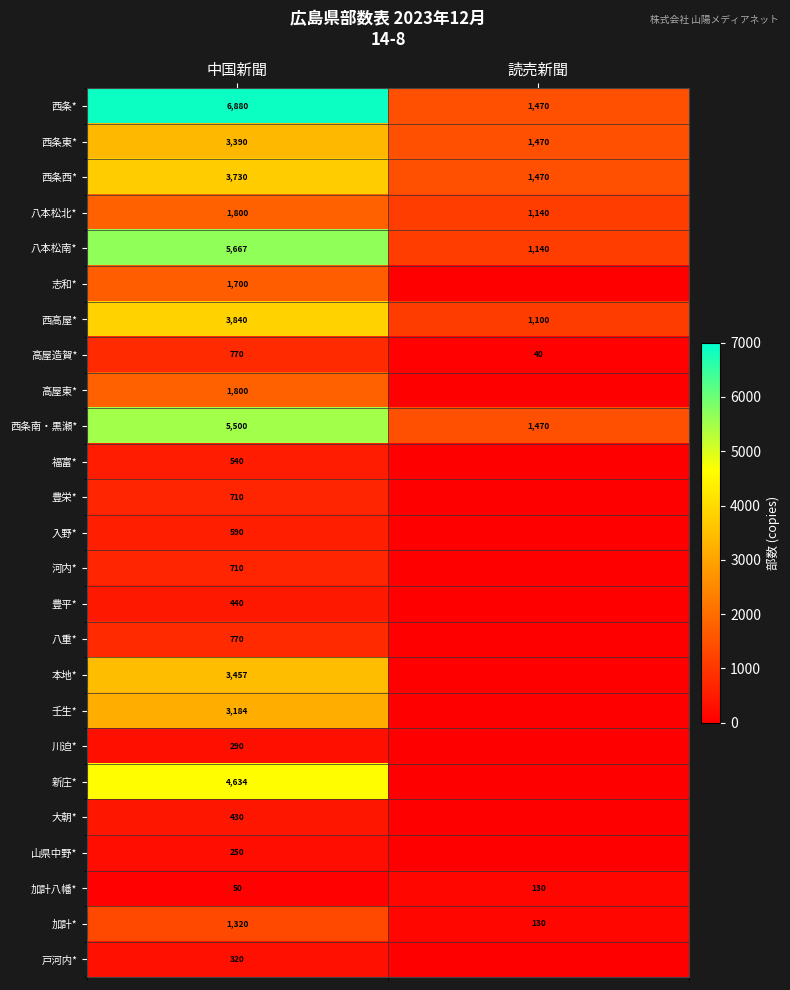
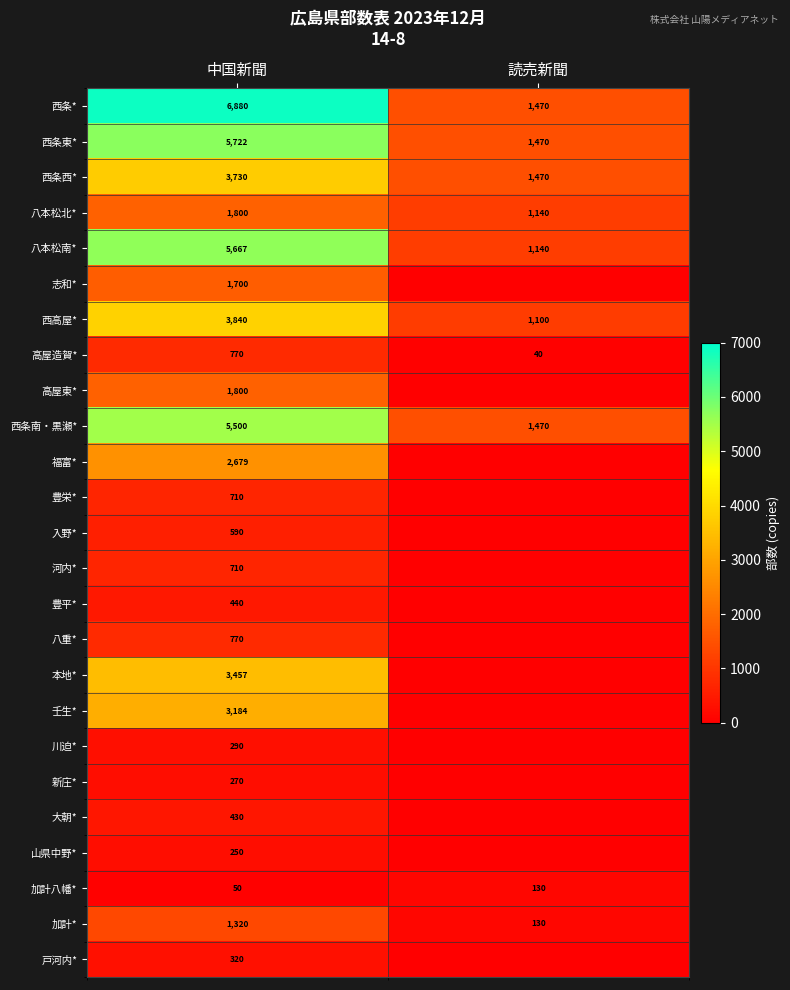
西条東*, 中国新聞: 3,390 -> 5,722
福富*, 中国新聞: 540 -> 2,679
新庄*, 中国新聞: 4,634 -> 270
